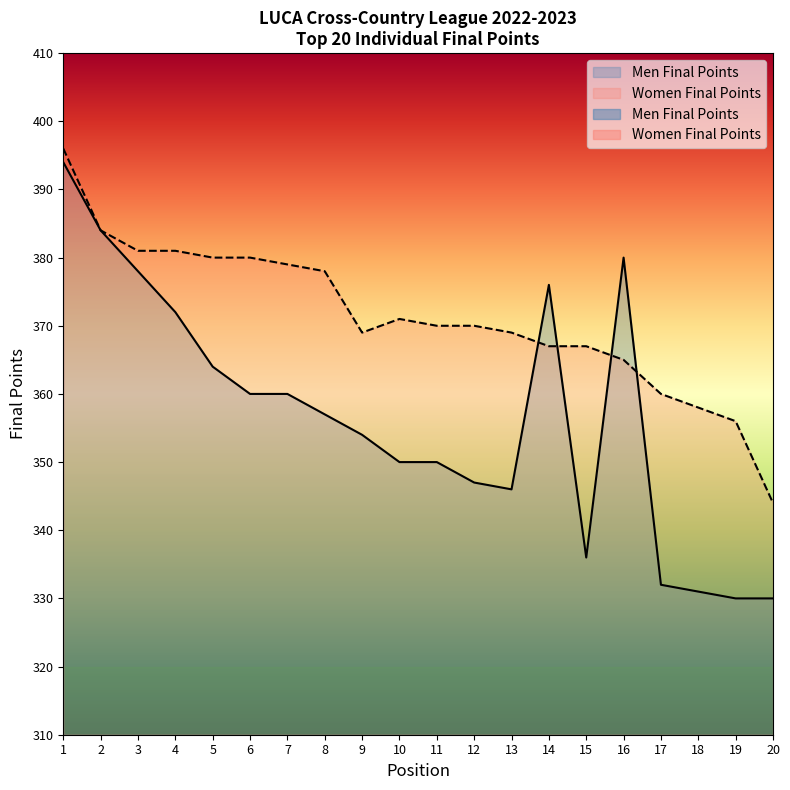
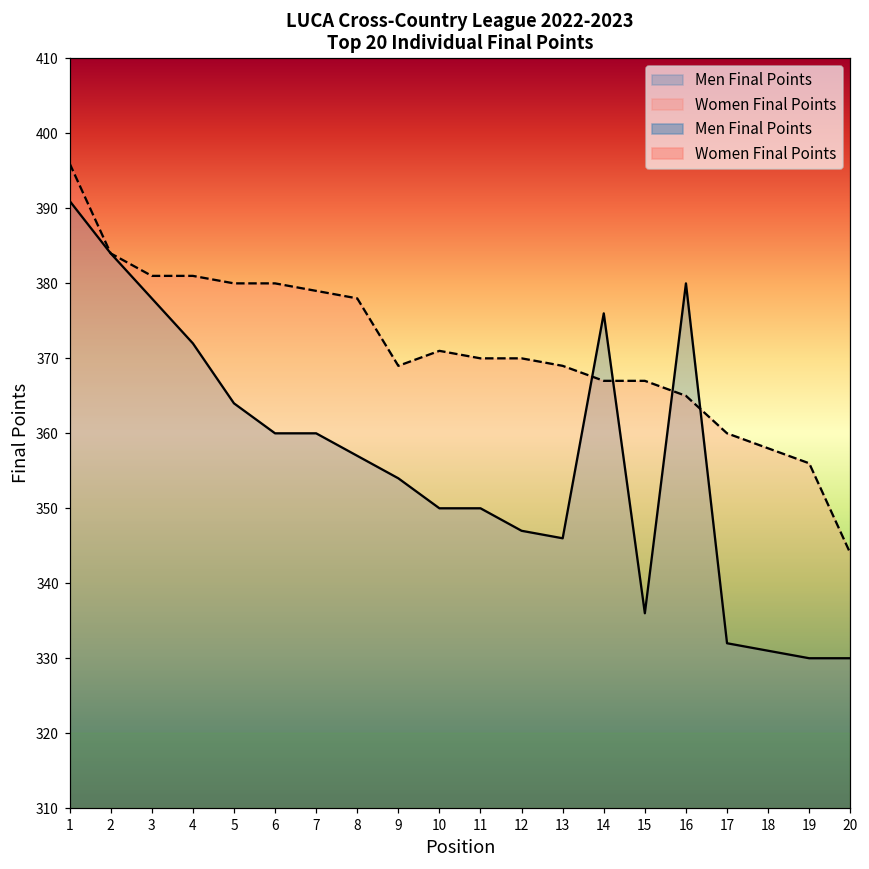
Men Final Points, 1: 394 -> 391
